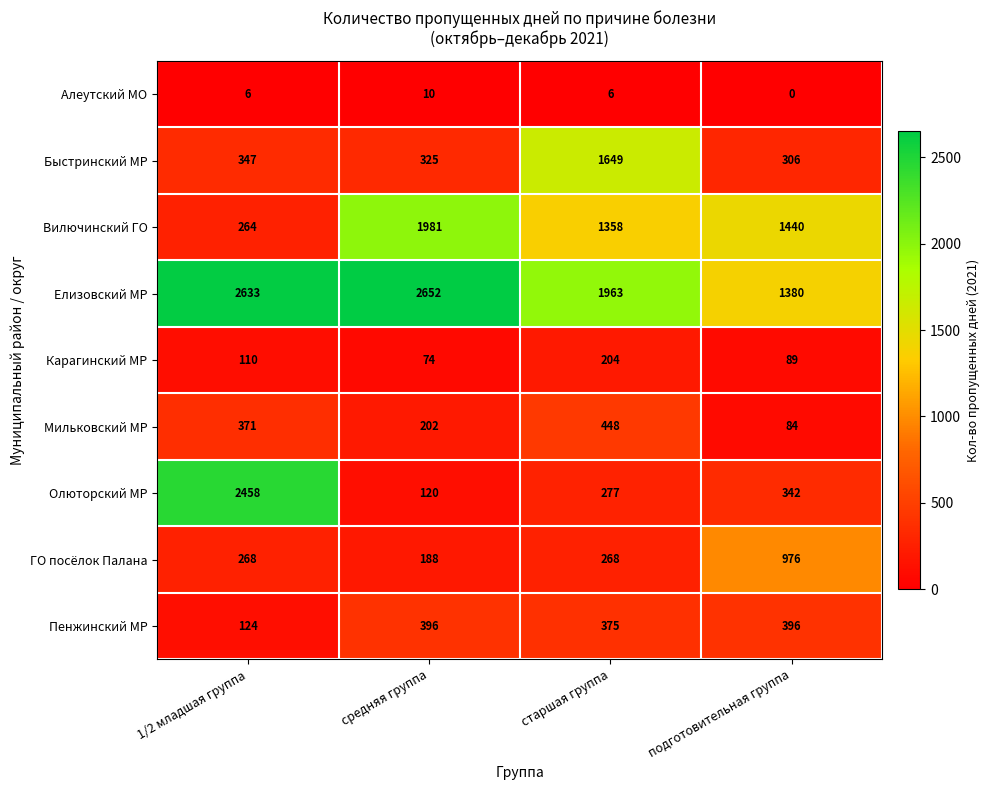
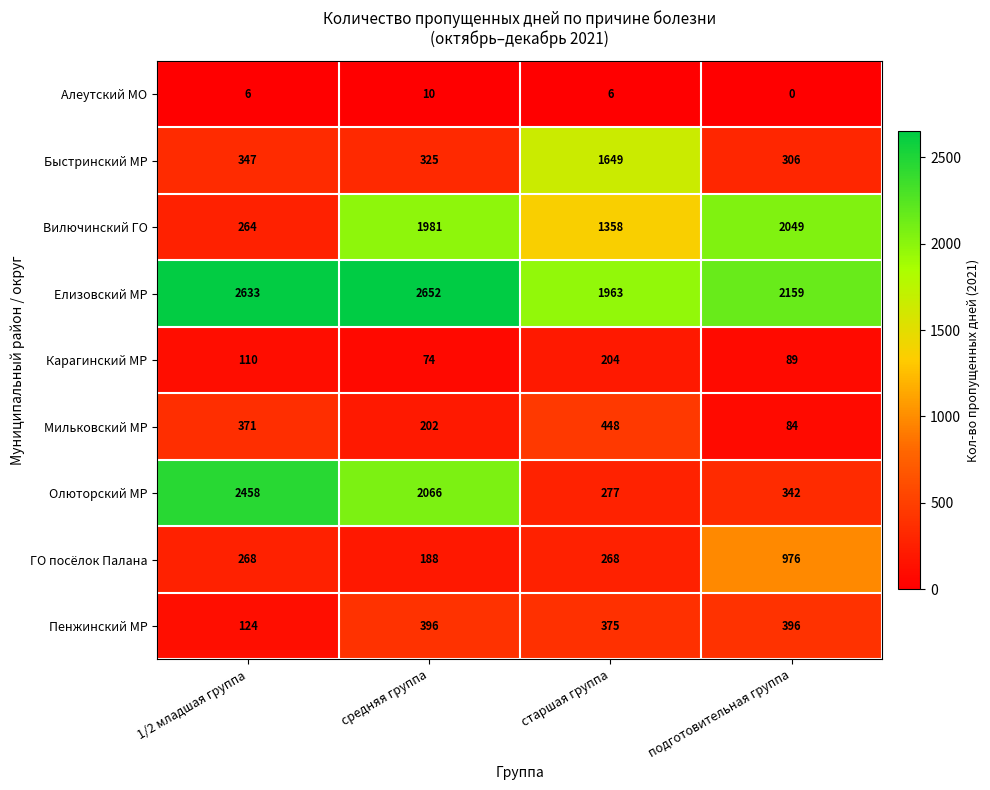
Вилючинский ГО, подготовительная группа: 1440 -> 2049
Елизовский МР, подготовительная группа: 1380 -> 2159
Олюторский МР, средняя группа: 120 -> 2066
